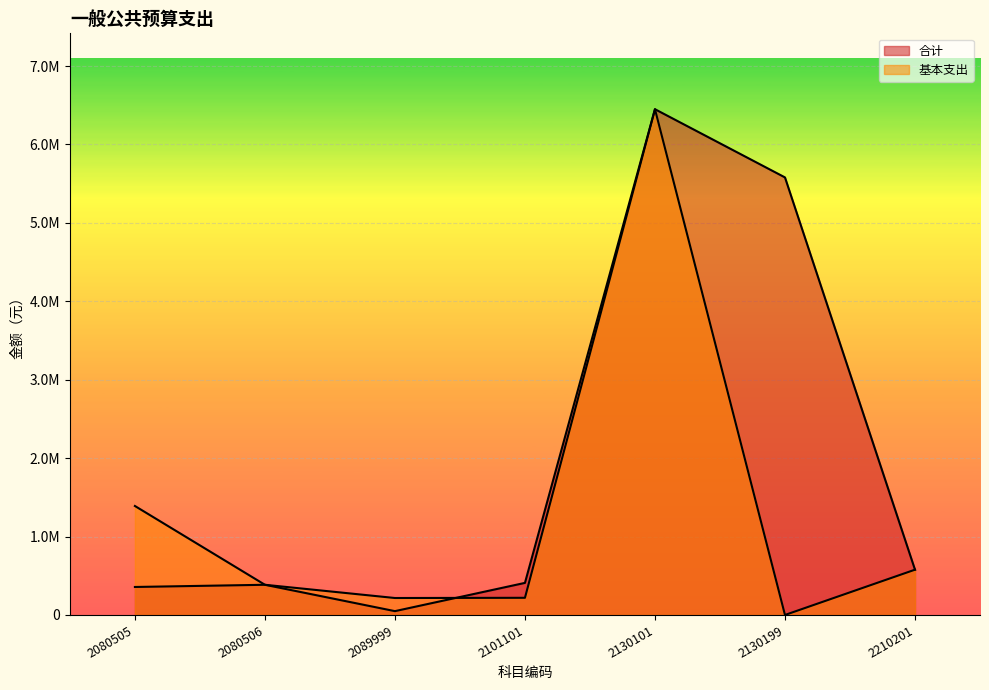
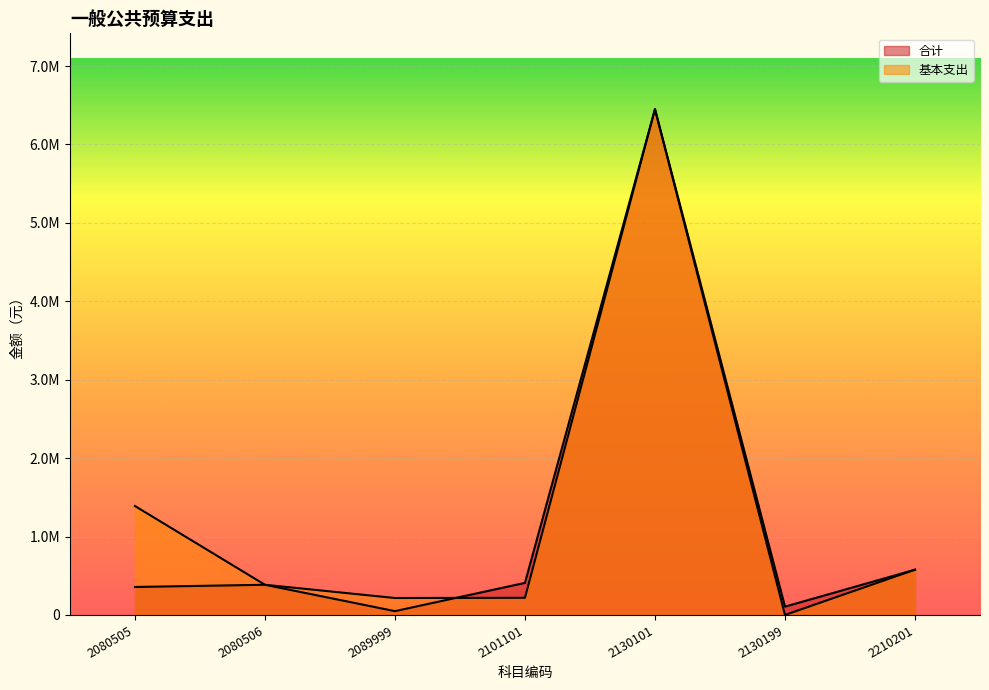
合计, 2130199: 5600000 -> 100000
